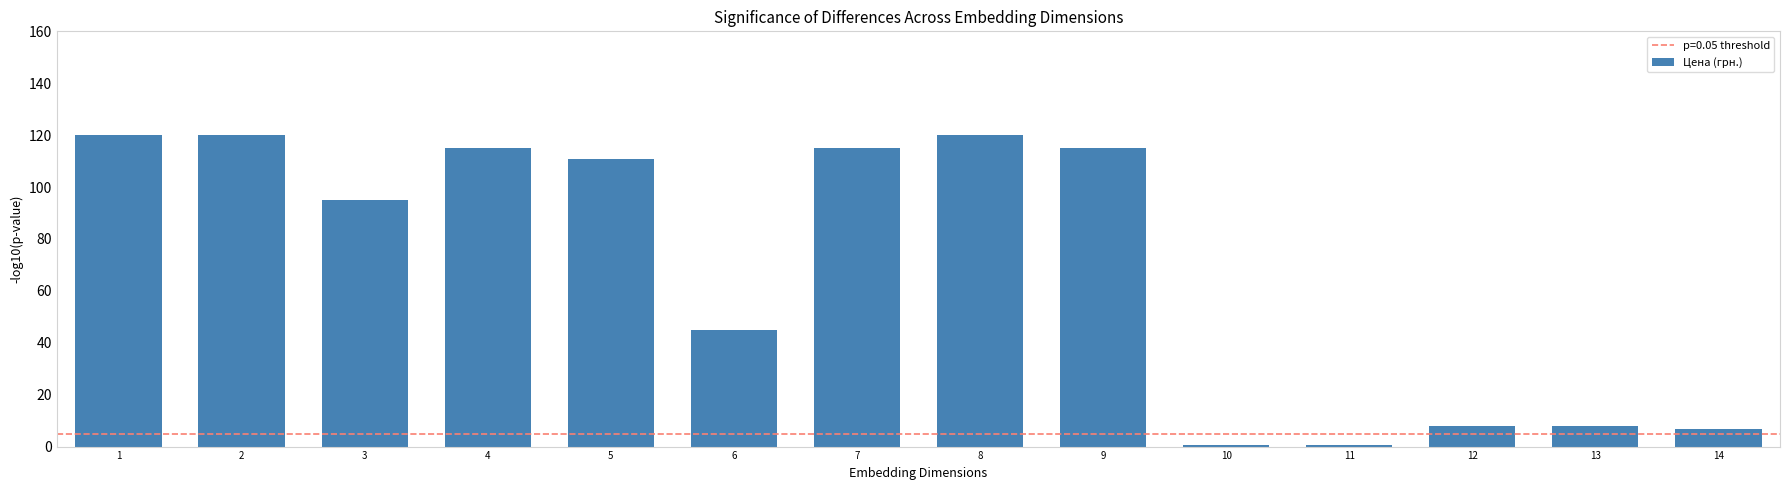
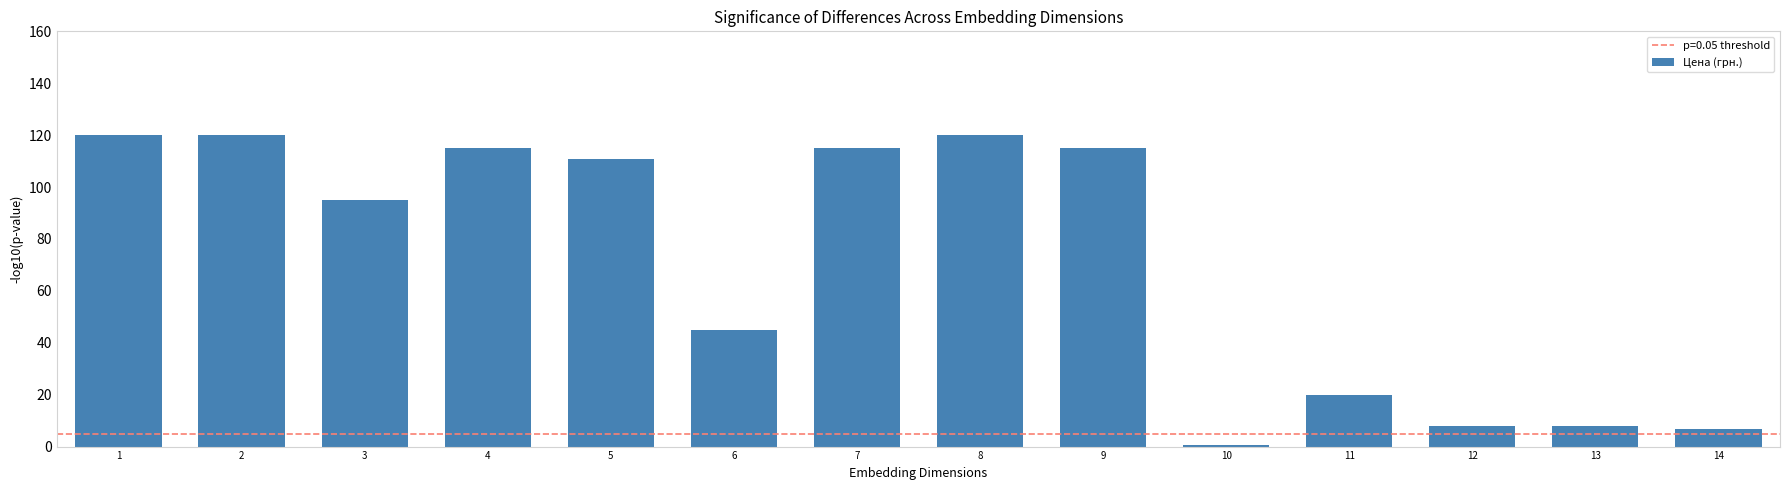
11: 1 -> 20
